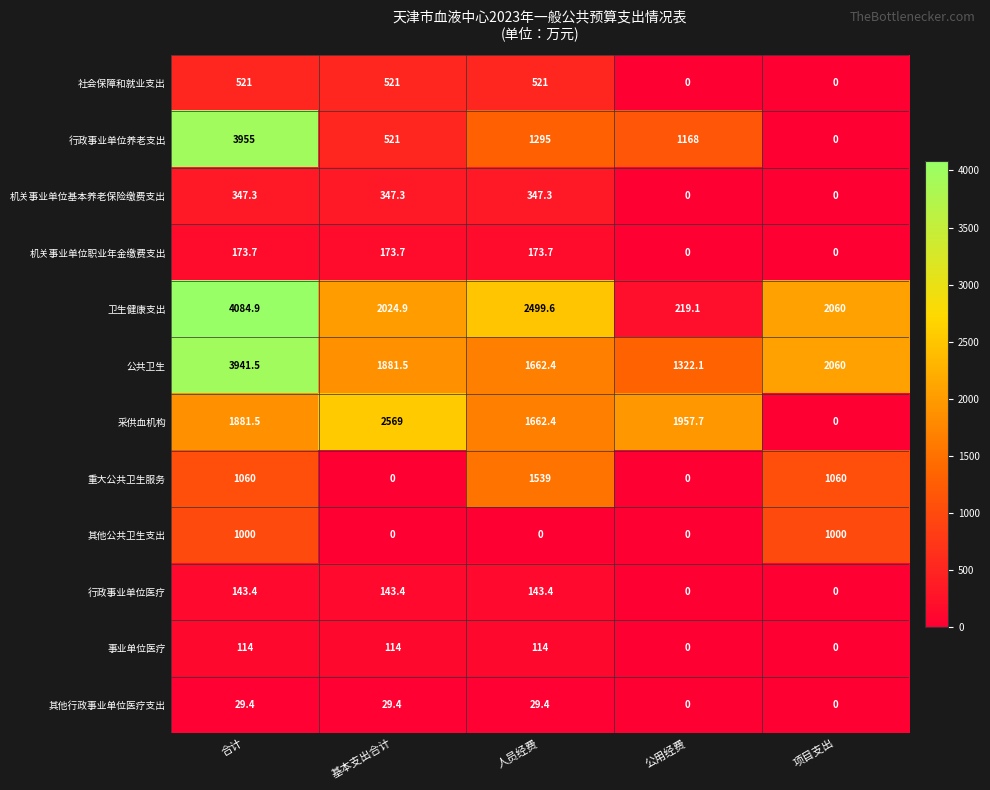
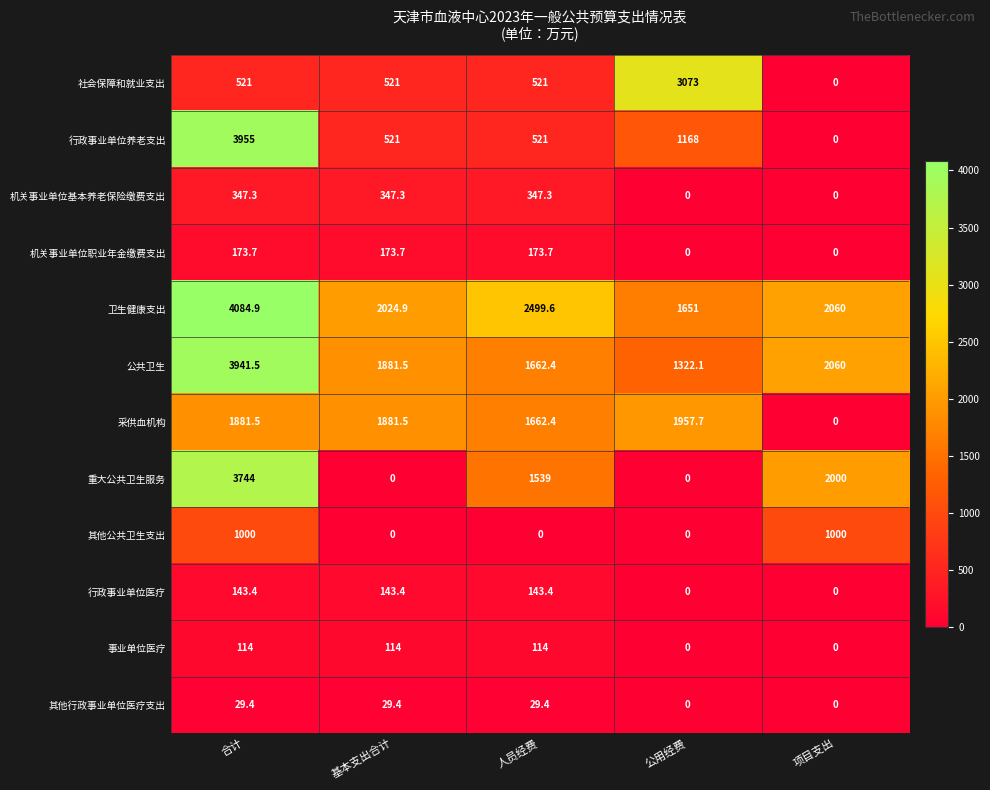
社会保障和就业支出, 公用经费: 0 -> 3073
行政事业单位养老支出, 人员经费: 1295 -> 521
卫生健康支出, 公用经费: 219.1 -> 1651
采供血机构, 基本支出合计: 2569 -> 1881.5
重大公共卫生服务, 合计: 1060 -> 3744
重大公共卫生服务, 项目支出: 1060 -> 2000
